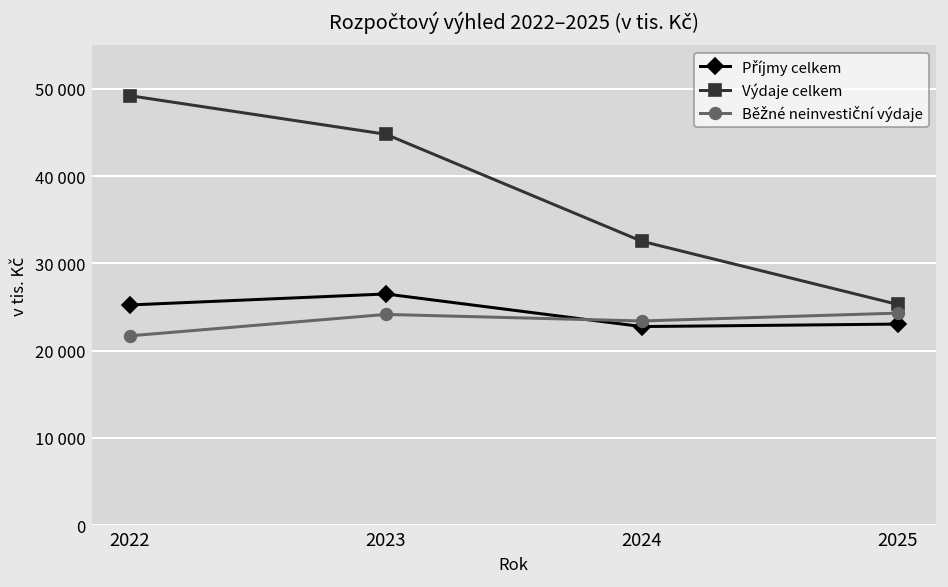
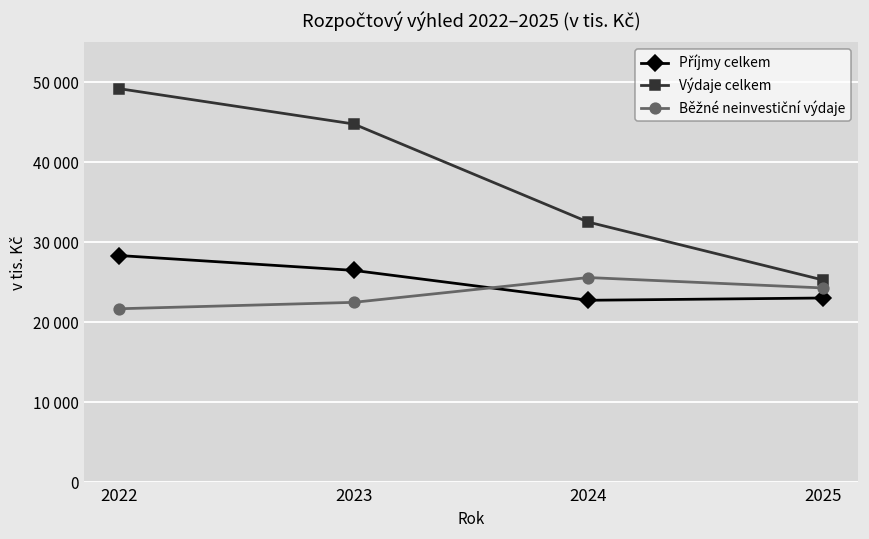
Příjmy celkem, 2022: 25000 -> 28000
Běžné neinvestiční výdaje, 2023: 24000 -> 23000
Běžné neinvestiční výdaje, 2024: 23000 -> 26000
